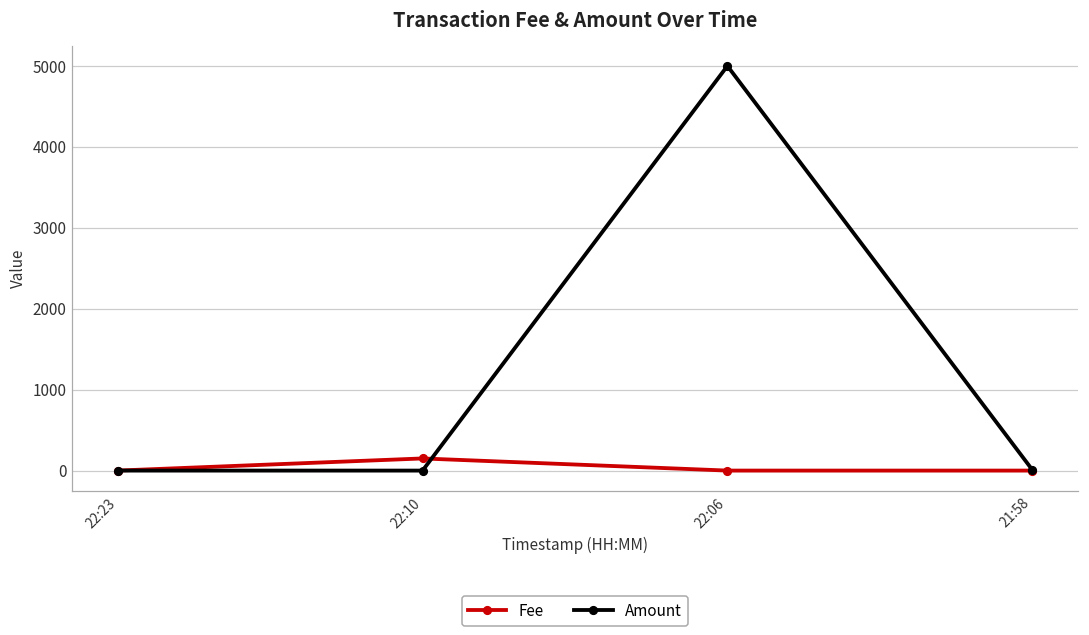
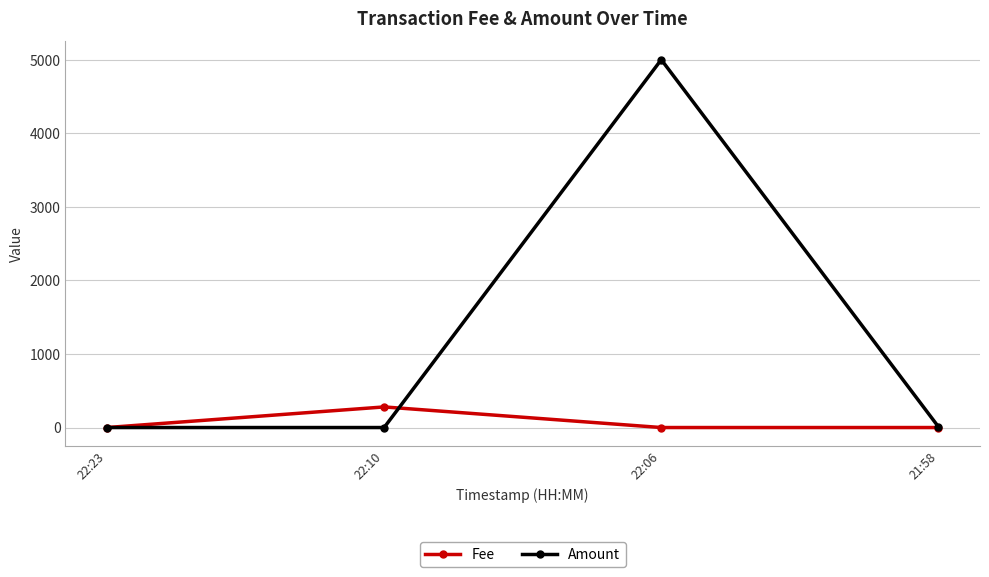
Fee, 22:10: 200 -> 300
